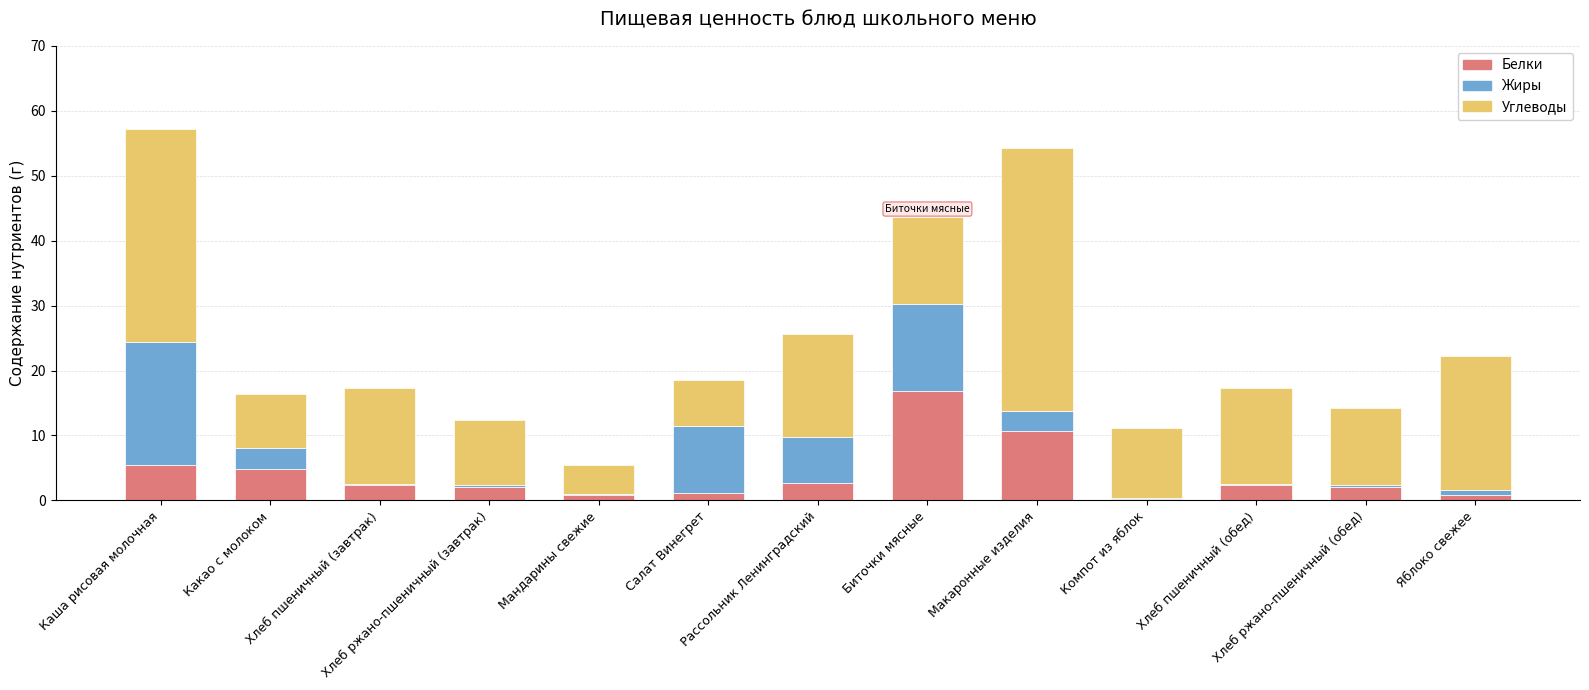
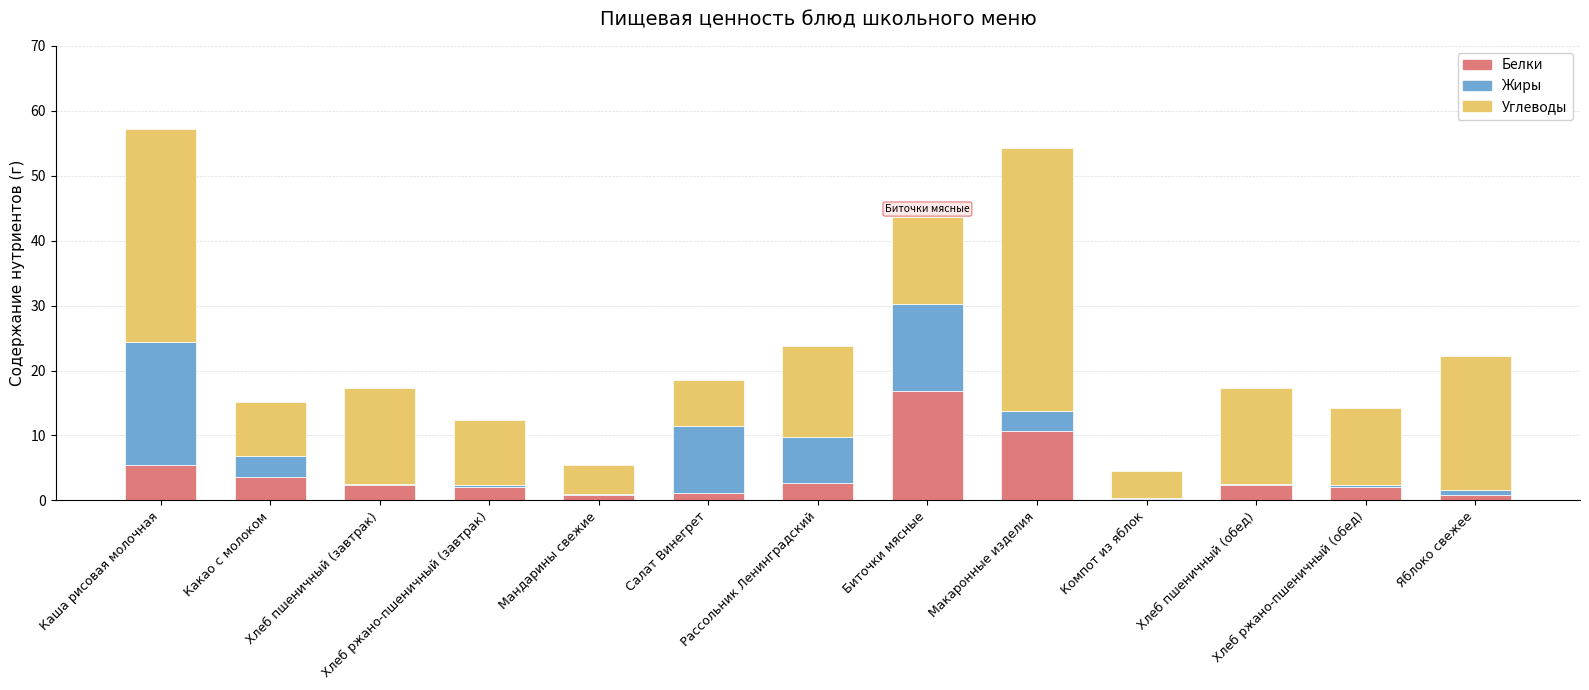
Белки, Какао с молоком: 5 -> 4
Углеводы, Рассольник Ленинградский: 16 -> 14
Углеводы, Компот из яблок: 11 -> 4
